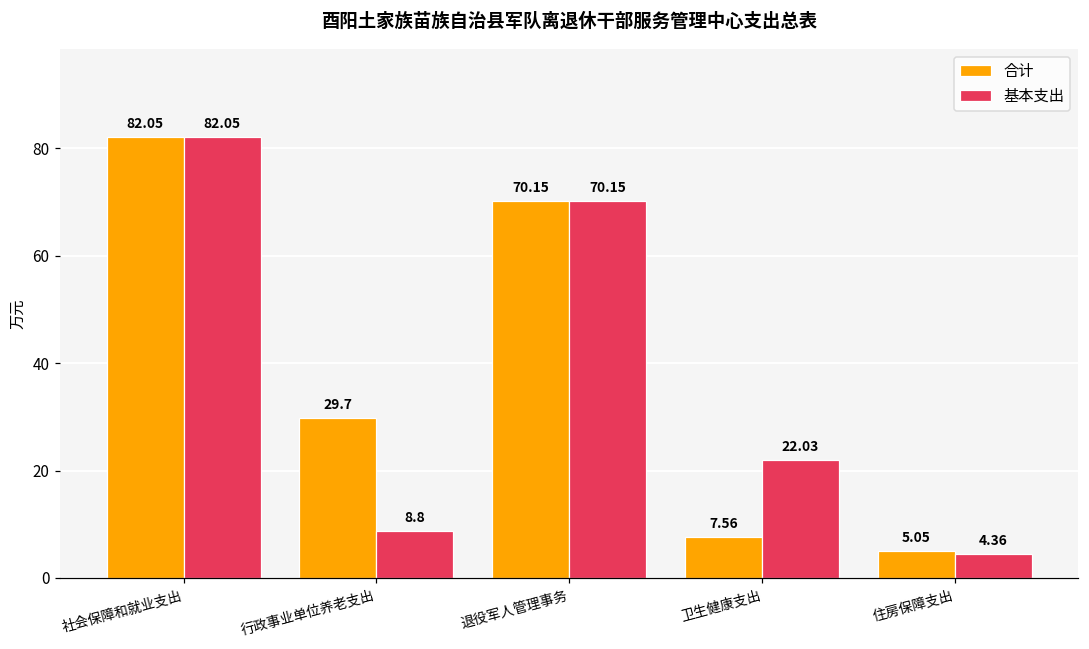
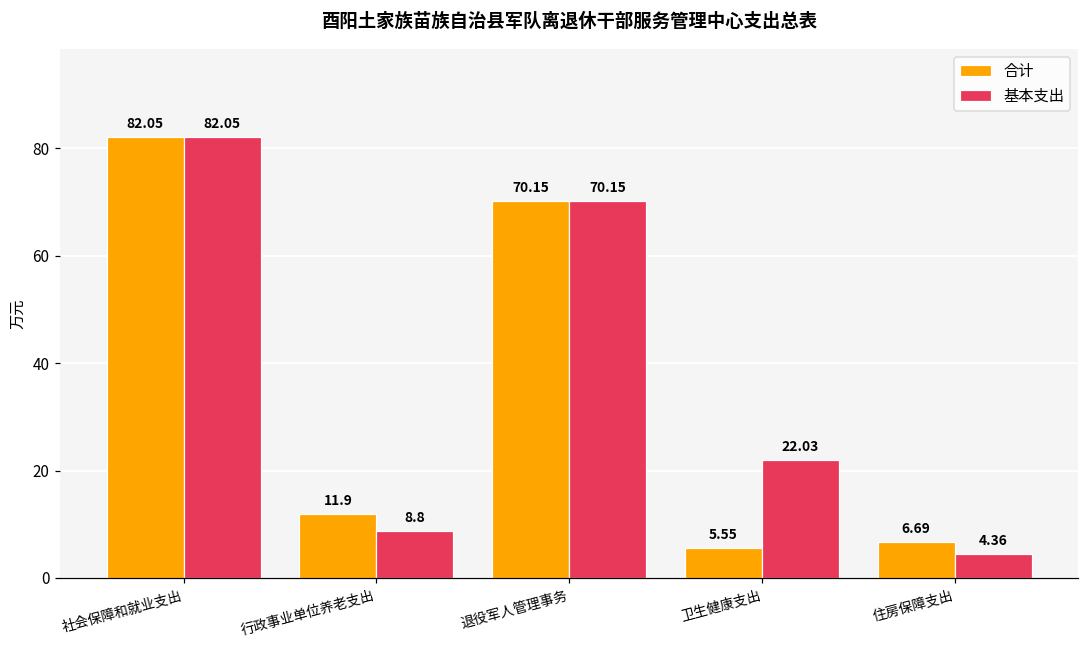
合计, 行政事业单位养老支出: 29.7 -> 11.9
合计, 卫生健康支出: 7.56 -> 5.55
合计, 住房保障支出: 5.05 -> 6.69
